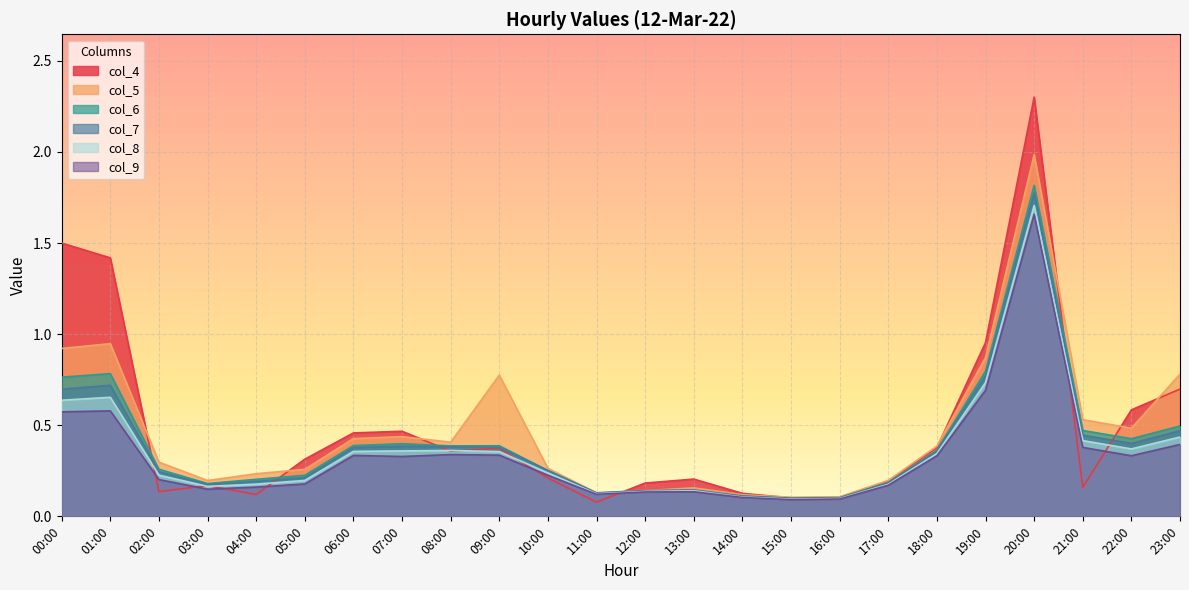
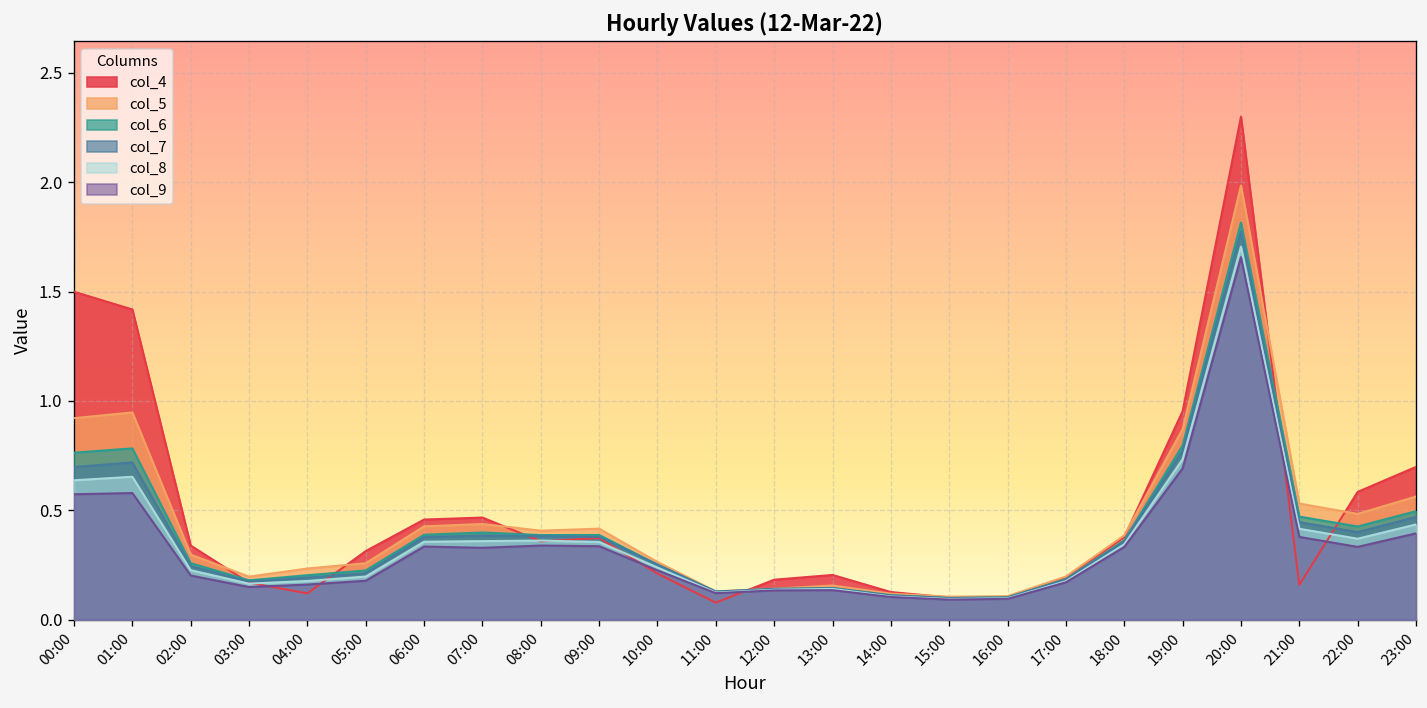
col_4, 02:00: 0.14 -> 0.34
col_5, 09:00: 0.78 -> 0.42
col_5, 23:00: 0.78 -> 0.56
